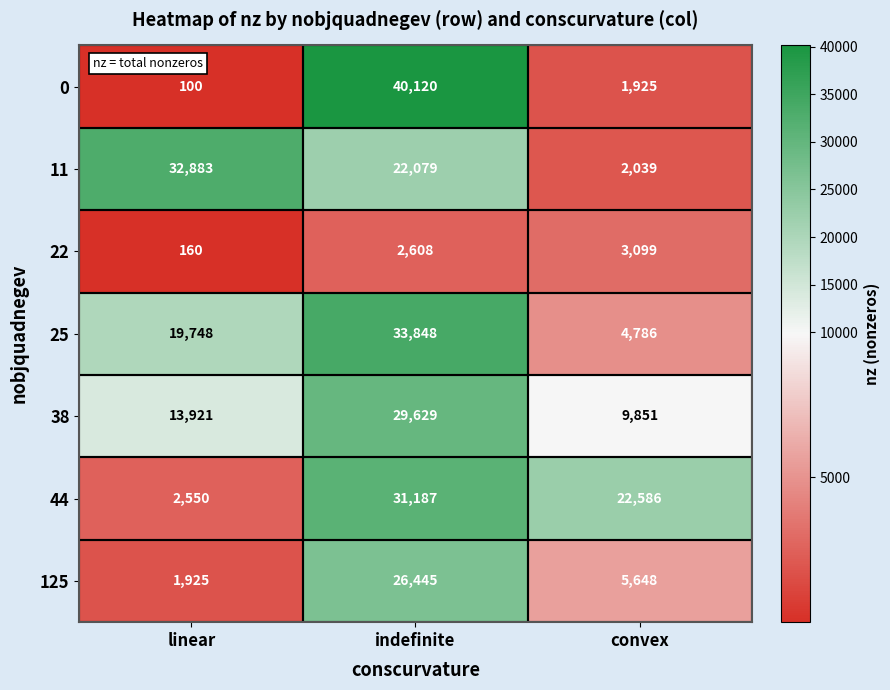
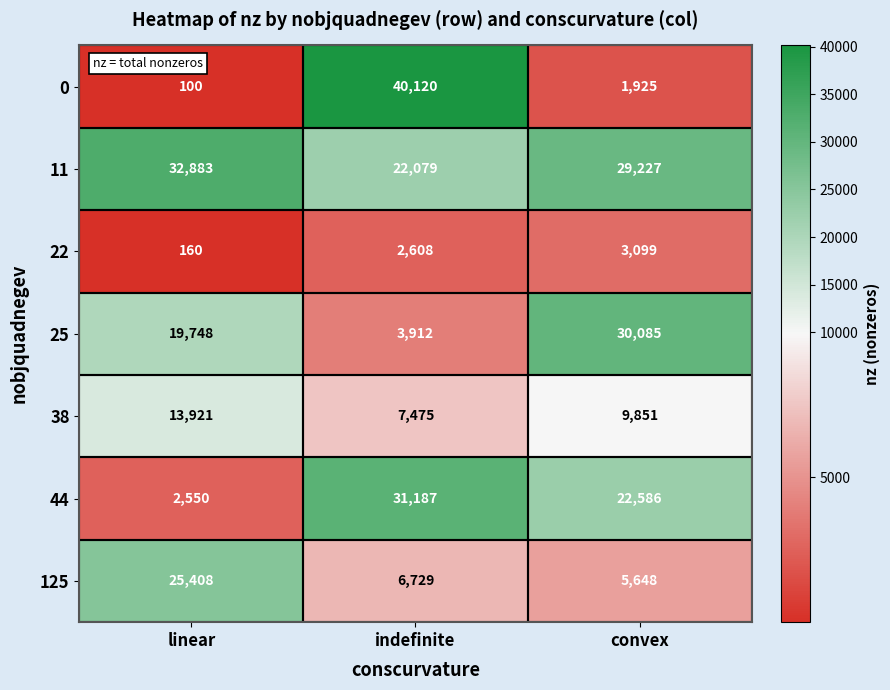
11, convex: 2,039 -> 29,227
25, indefinite: 33,848 -> 3,912
25, convex: 4,786 -> 30,085
38, indefinite: 29,629 -> 7,475
125, linear: 1,925 -> 25,408
125, indefinite: 26,445 -> 6,729
